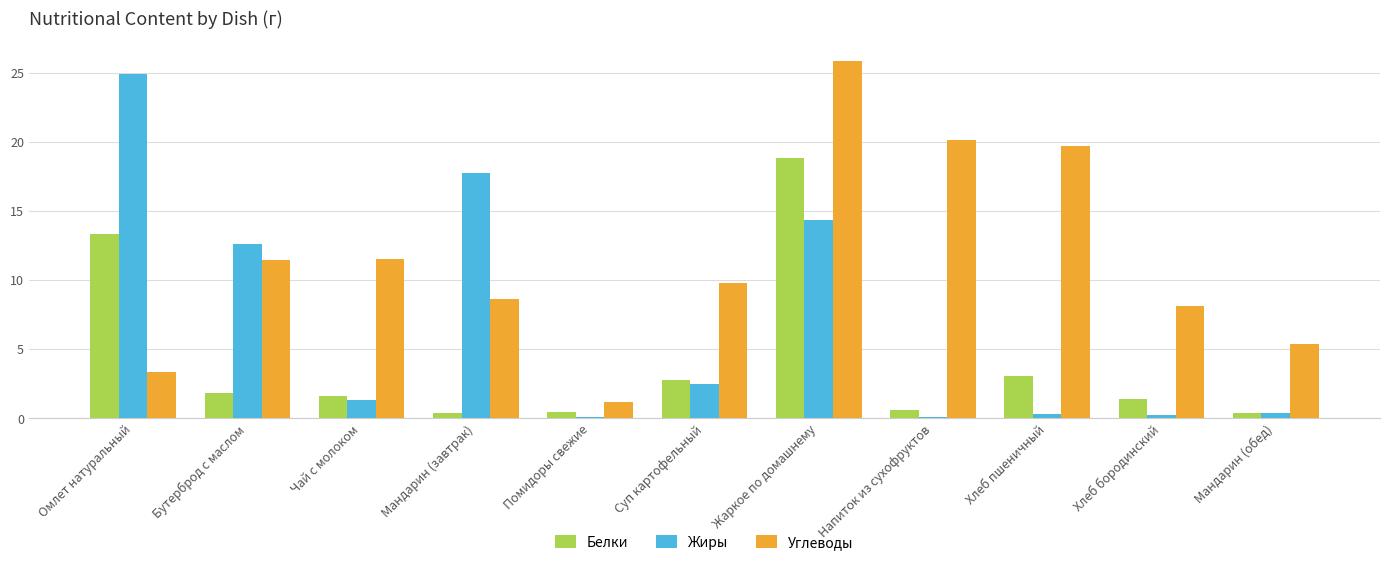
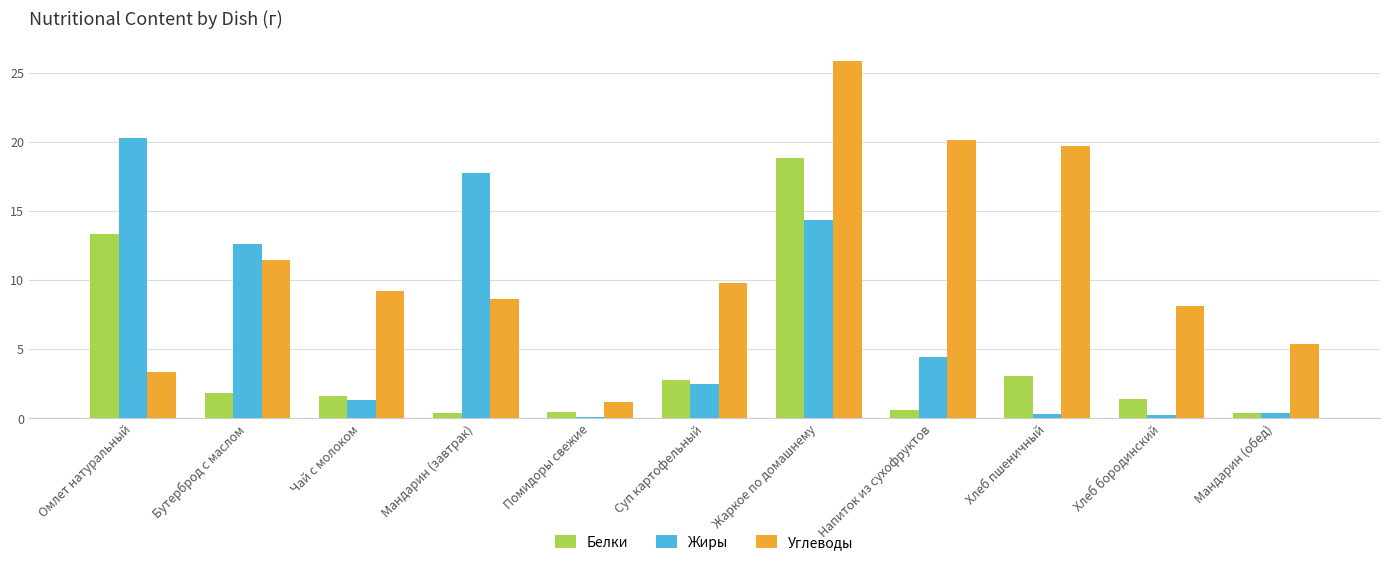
Жиры, Омлет натуральный: 24.9 -> 20.3
Углеводы, Чай с молоком: 11.5 -> 9.2
Жиры, Напиток из сухофруктов: 0.1 -> 4.4
